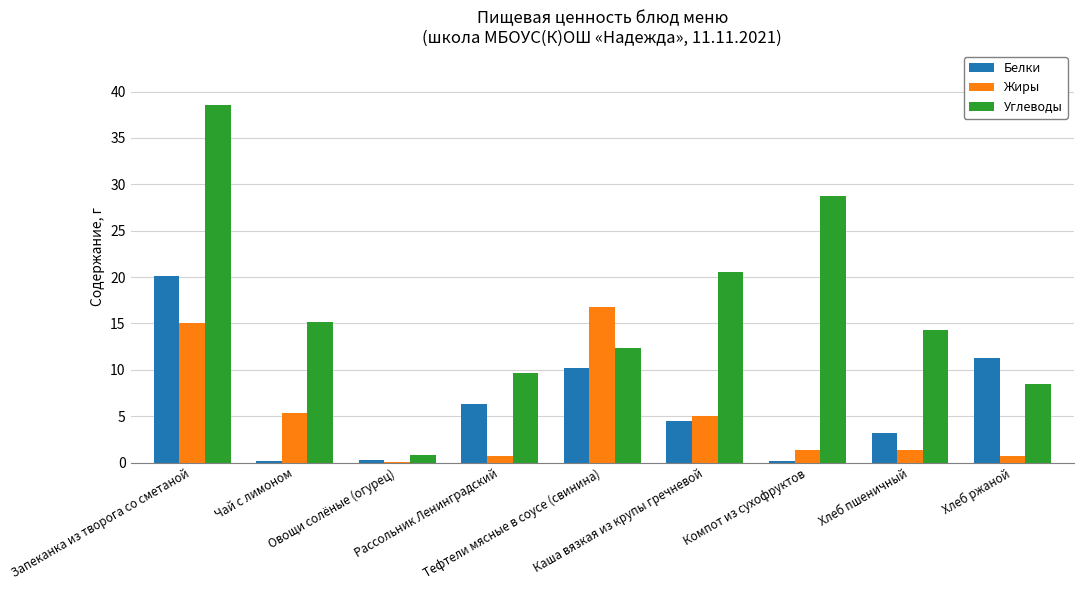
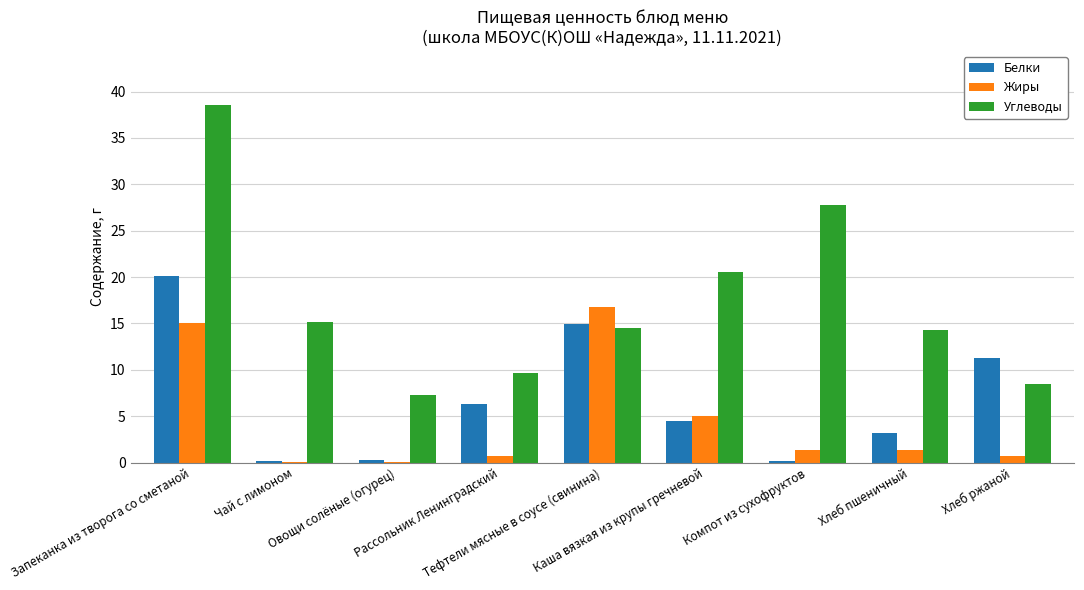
Жиры, Чай с лимоном: 5 -> 0
Углеводы, Овощи солёные (огурец): 1 -> 7
Белки, Тефтели мясные в соусе (свинина): 10 -> 15
Углеводы, Тефтели мясные в соусе (свинина): 12 -> 15
Углеводы, Компот из сухофруктов: 29 -> 28
